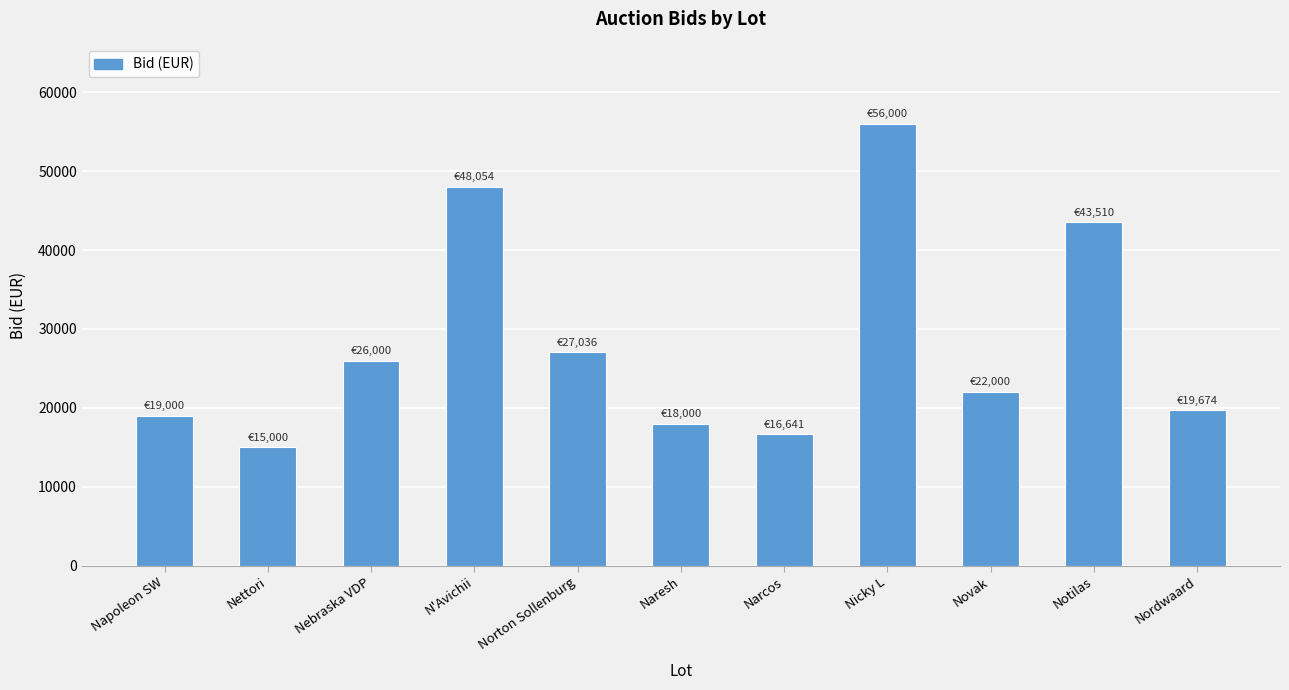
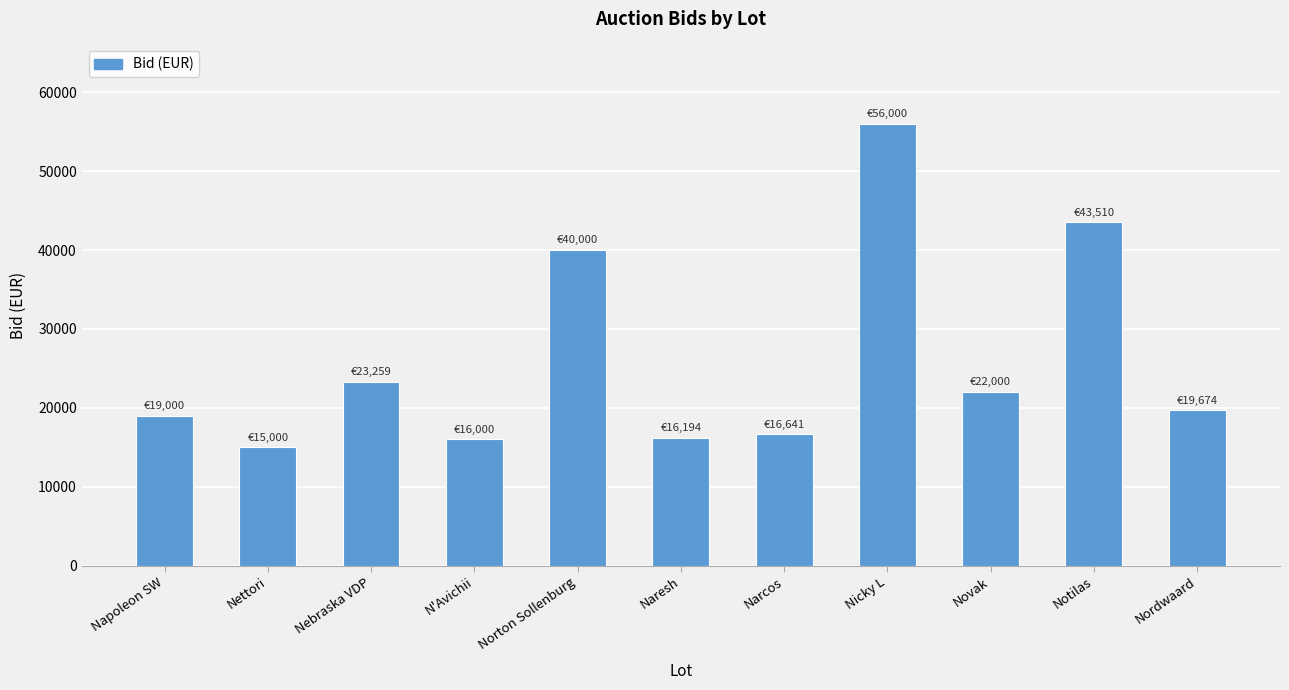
Nebraska VDP: €26,000 -> €23,259
N'Avichii: €48,054 -> €16,000
Norton Sollenburg: €27,036 -> €40,000
Naresh: €18,000 -> €16,194
